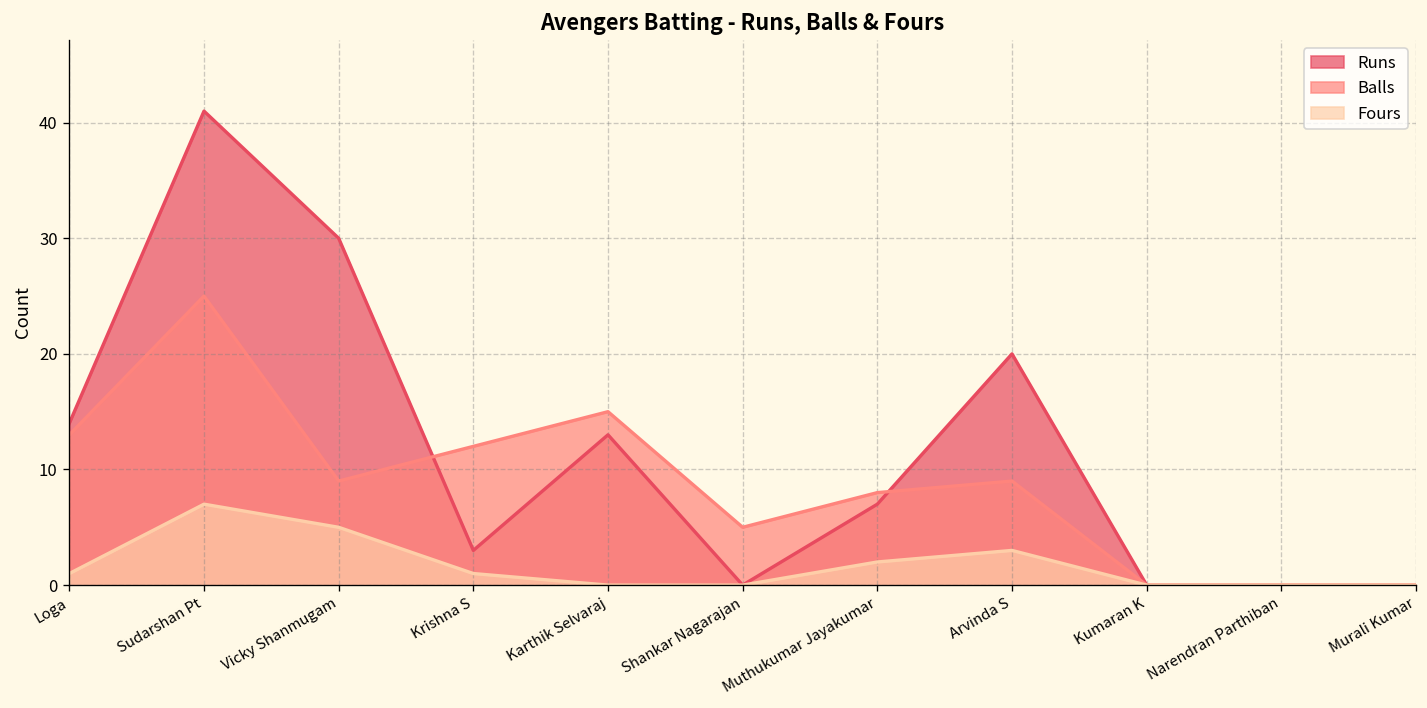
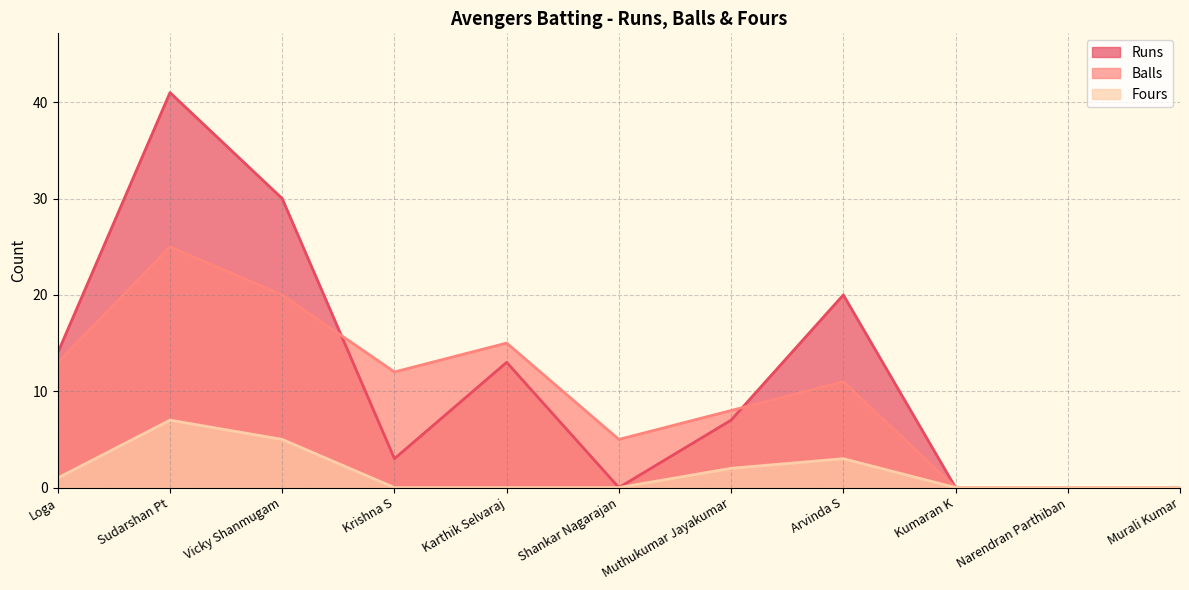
Balls, Vicky Shanmugam: 9 -> 20
Fours, Krishna S: 1 -> 0
Balls, Arvinda S: 9 -> 11
